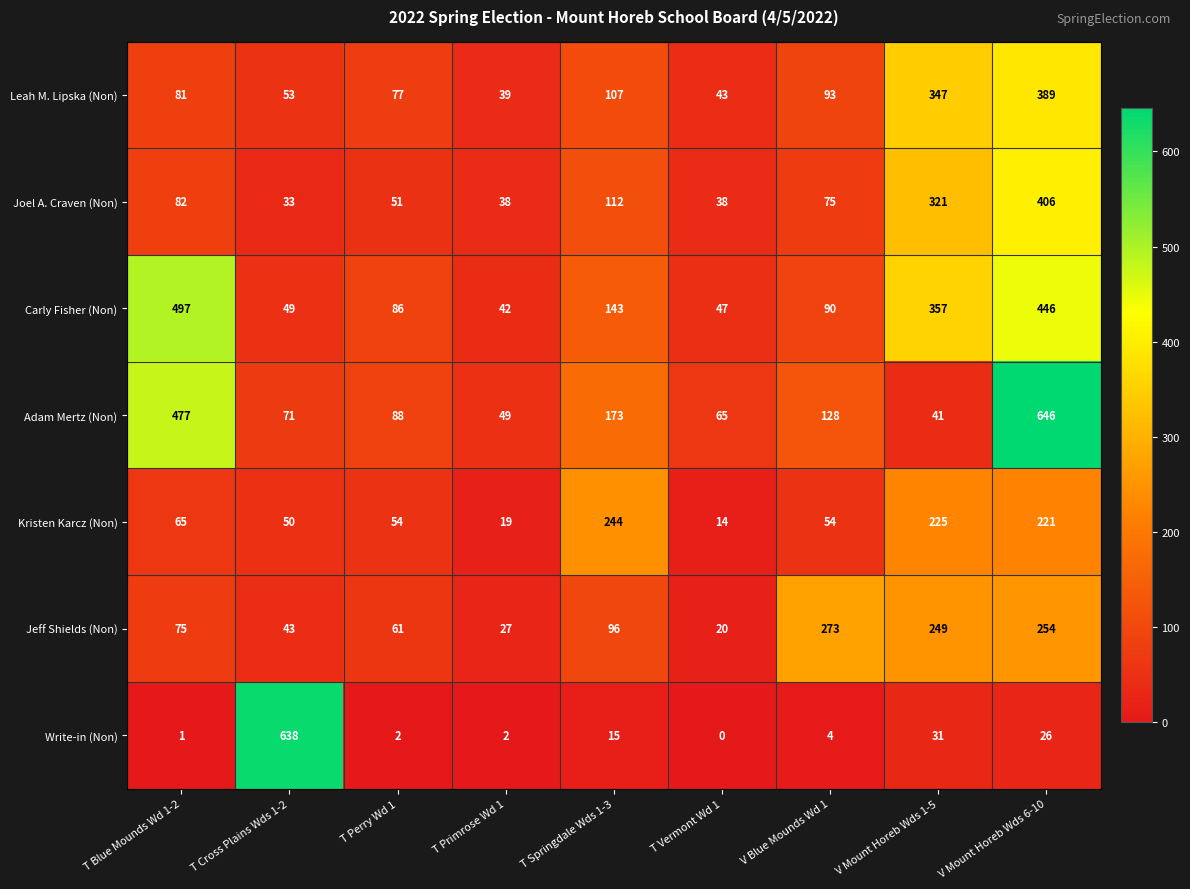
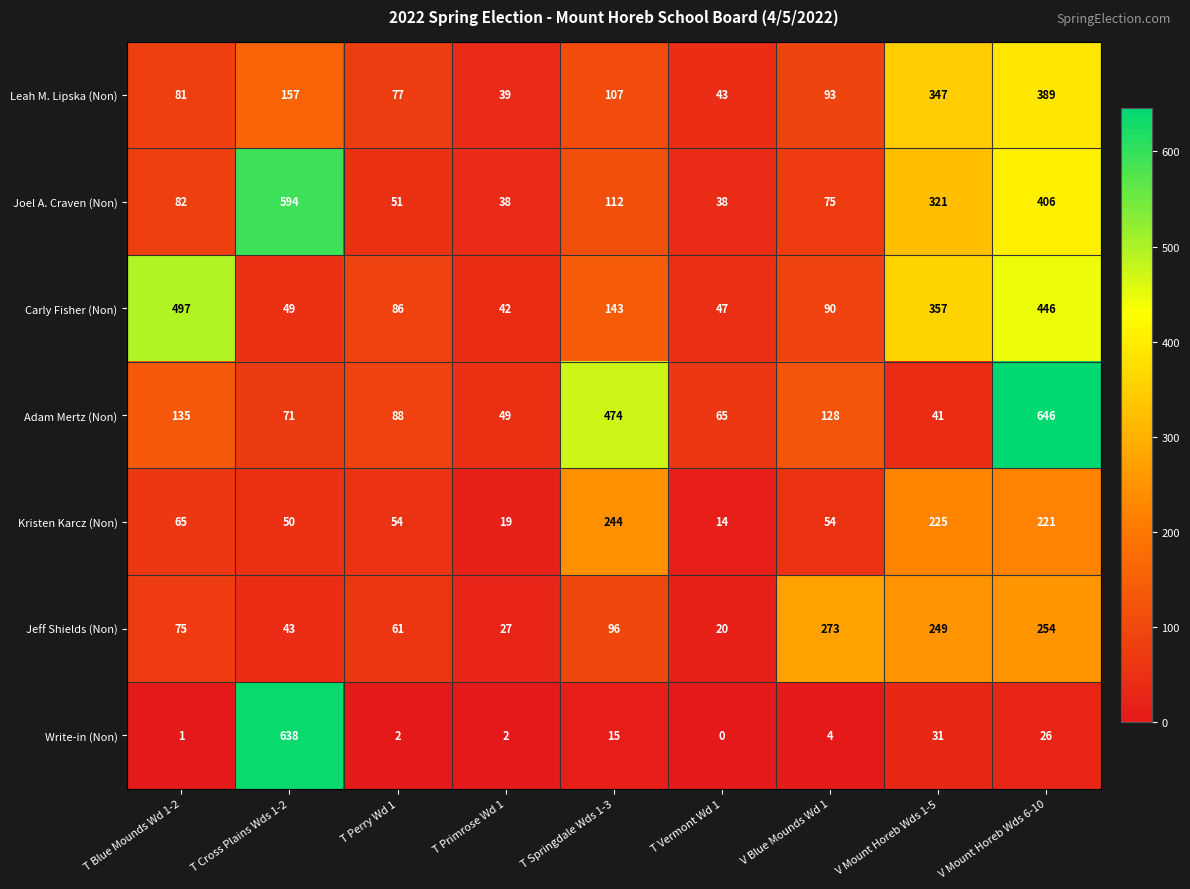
Leah M. Lipska (Non), T Cross Plains Wds 1-2: 53 -> 157
Joel A. Craven (Non), T Cross Plains Wds 1-2: 33 -> 594
Adam Mertz (Non), T Blue Mounds Wd 1-2: 477 -> 135
Adam Mertz (Non), T Springdale Wds 1-3: 173 -> 474
